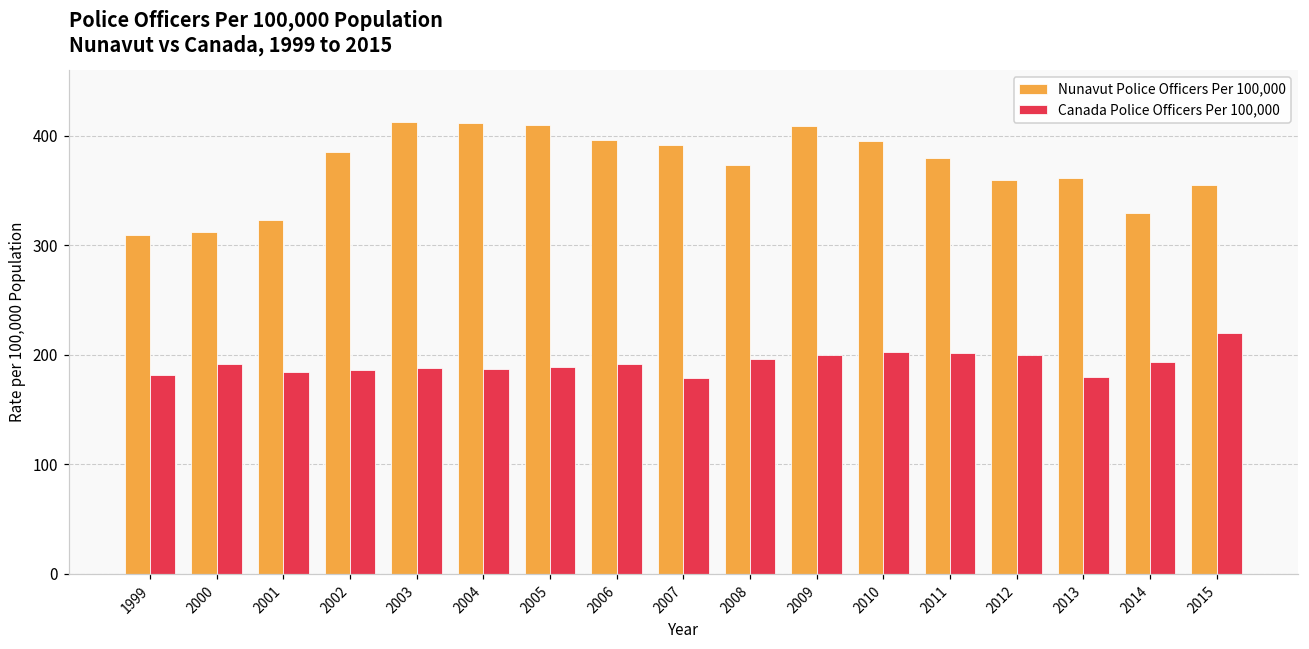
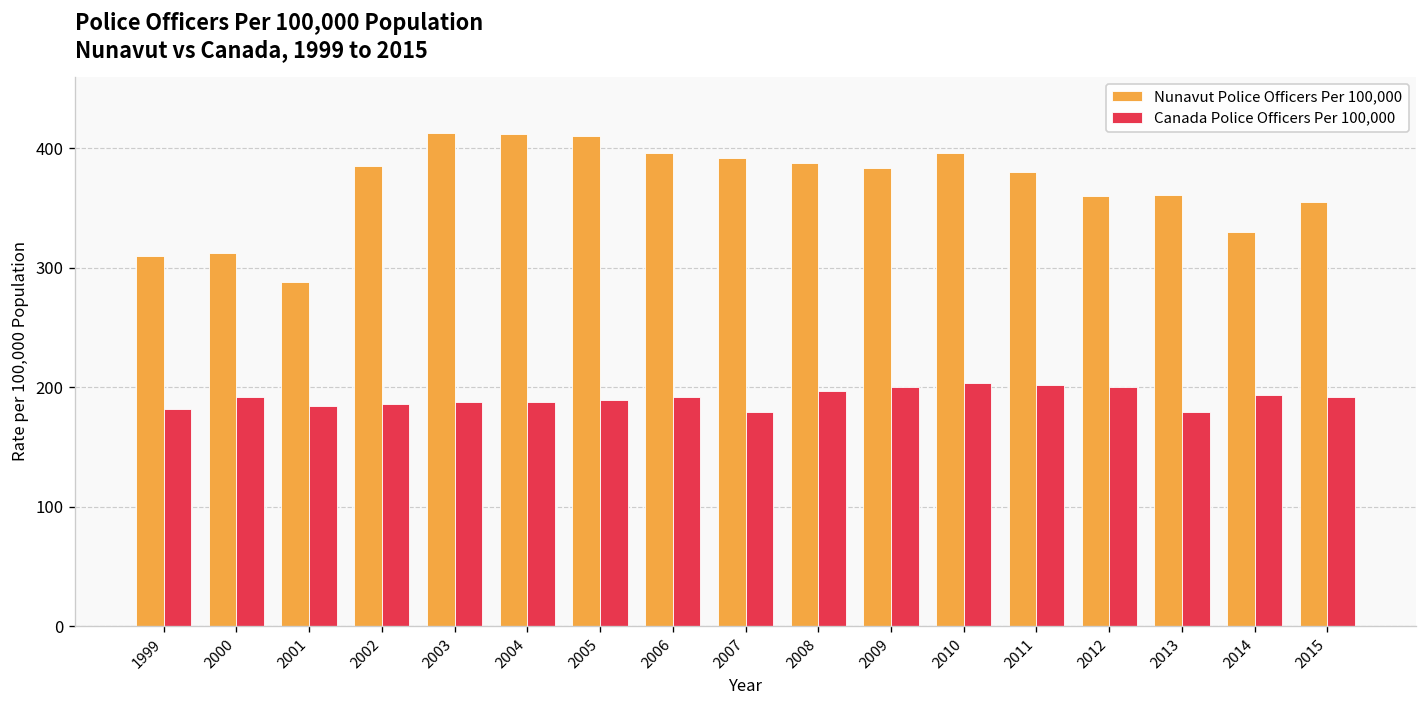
Nunavut Police Officers Per 100,000, 2001: 320 -> 290
Nunavut Police Officers Per 100,000, 2008: 370 -> 390
Nunavut Police Officers Per 100,000, 2009: 410 -> 380
Canada Police Officers Per 100,000, 2015: 220 -> 190
